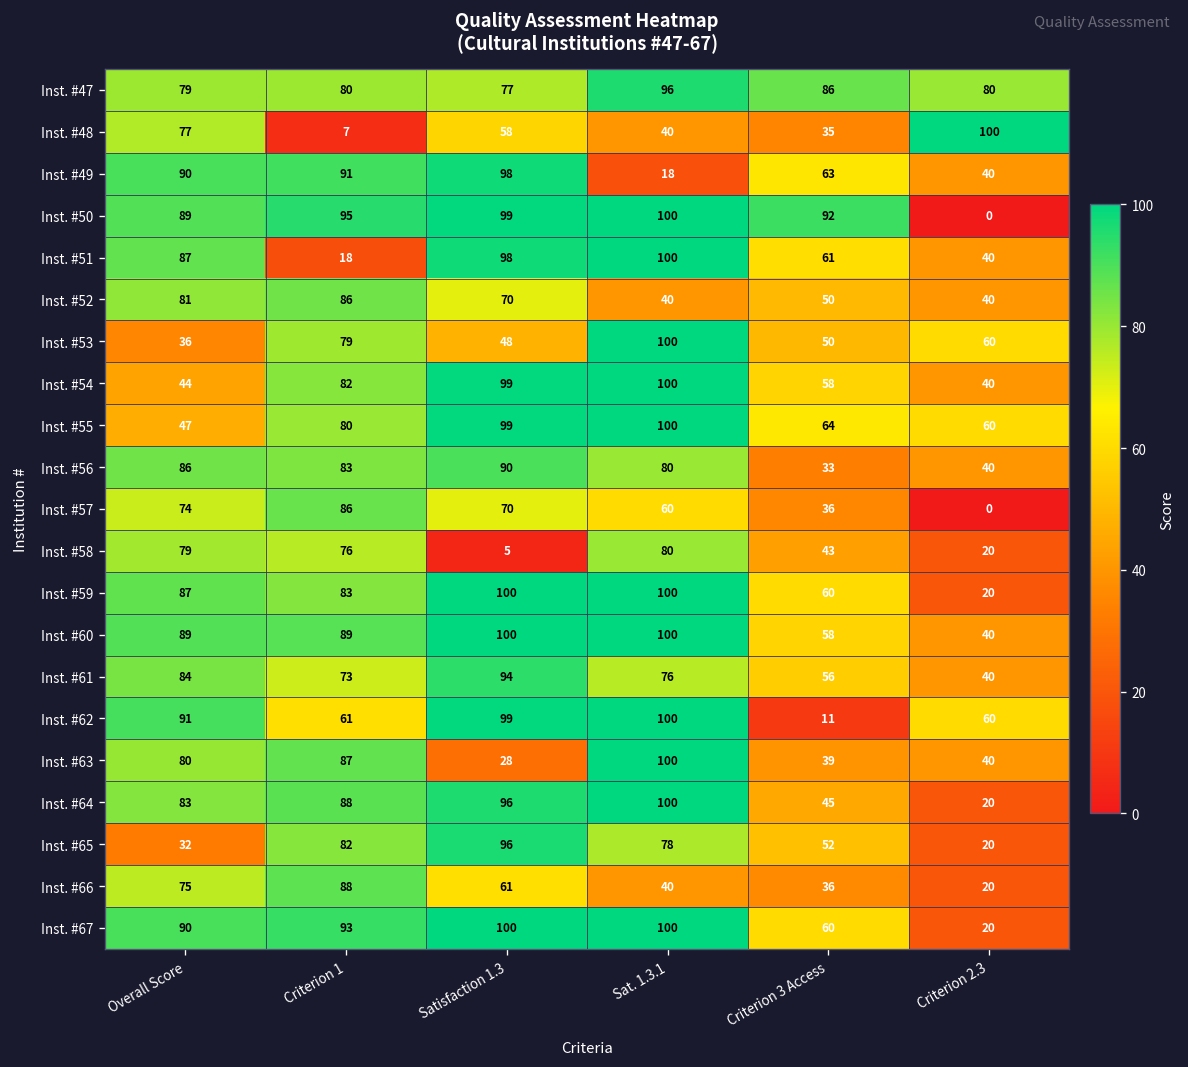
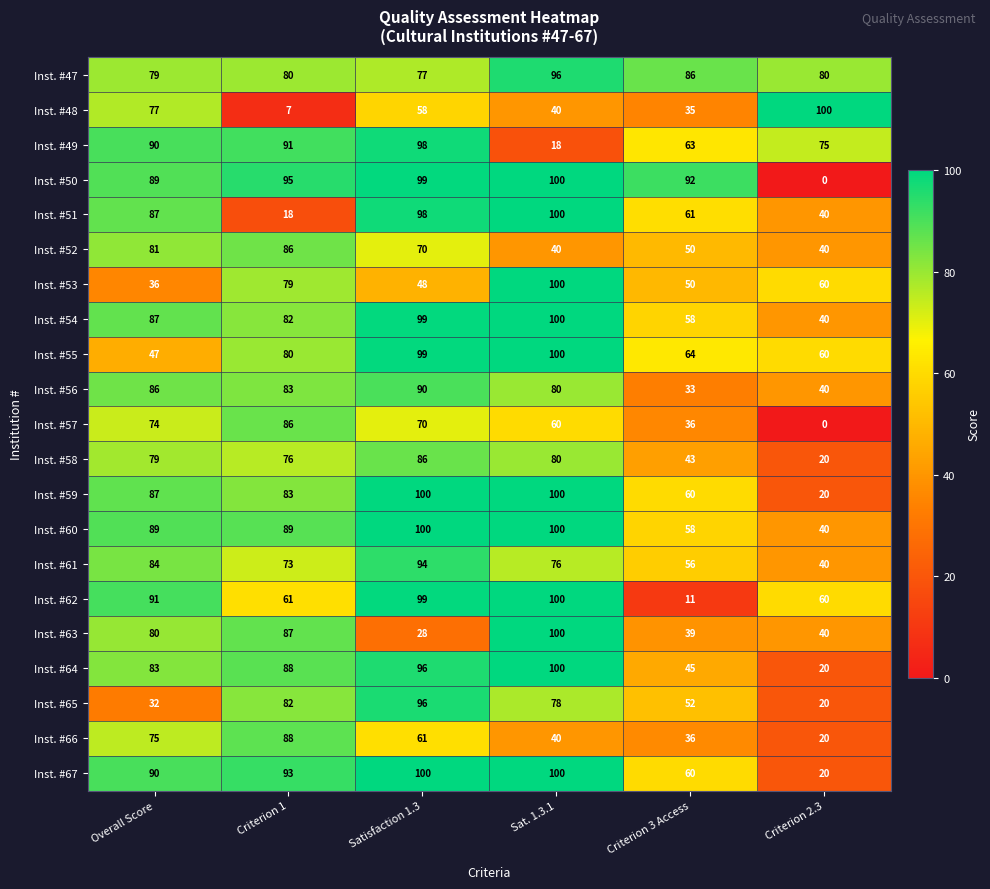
Inst. #49, Criterion 2.3: 40 -> 75
Inst. #54, Overall Score: 44 -> 87
Inst. #58, Satisfaction 1.3: 5 -> 86
